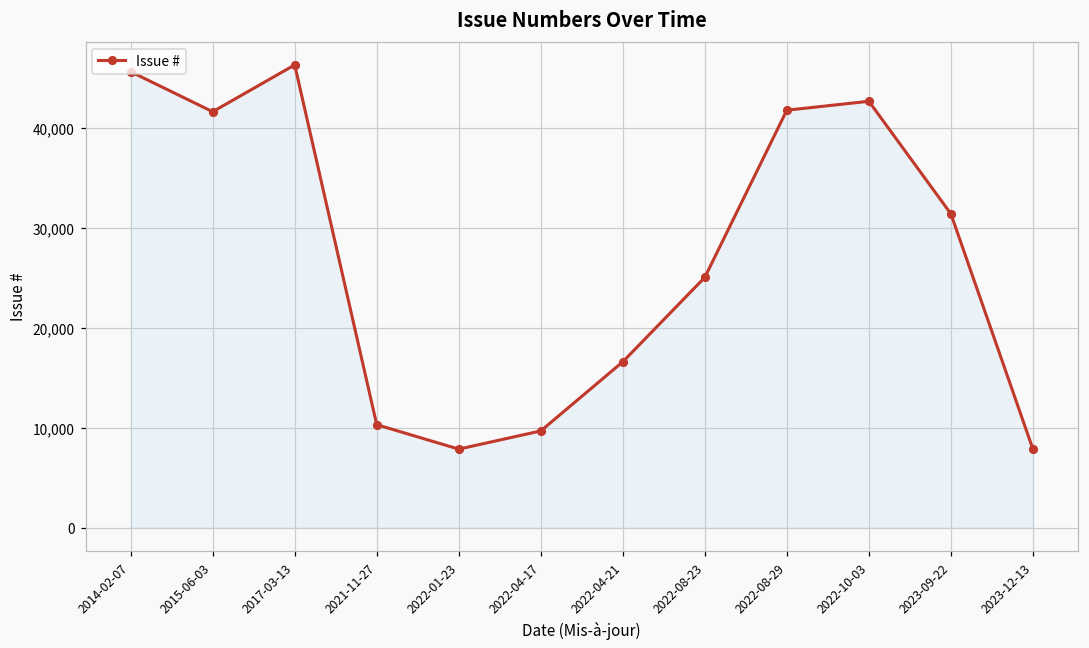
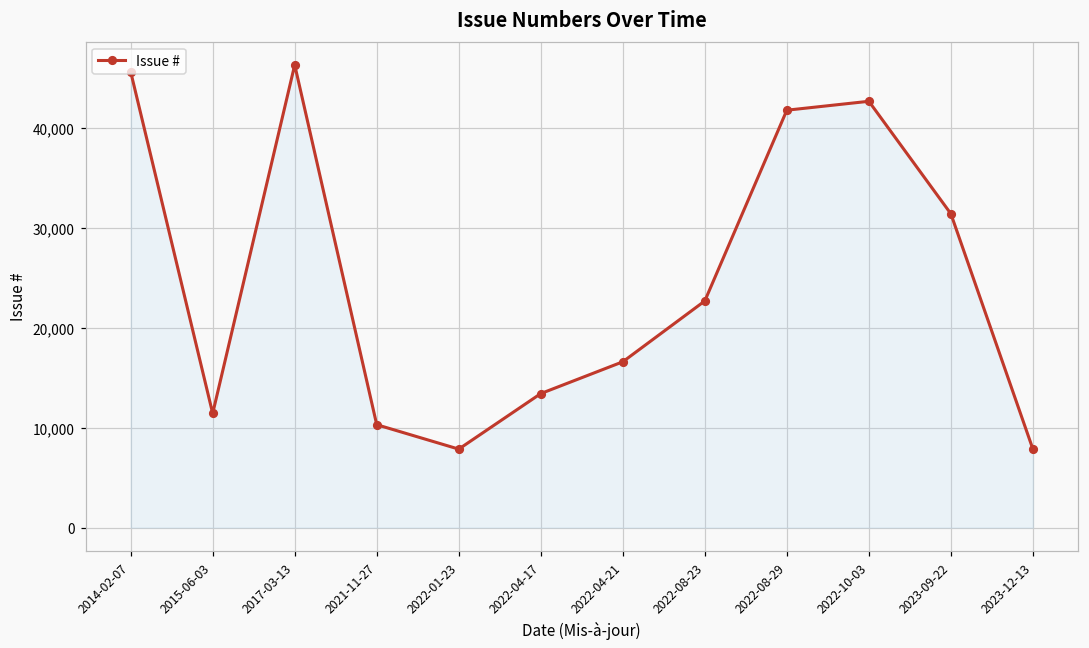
2015-06-03: 42,000 -> 11,000
2022-04-17: 10,000 -> 13,000
2022-08-23: 25,000 -> 23,000
